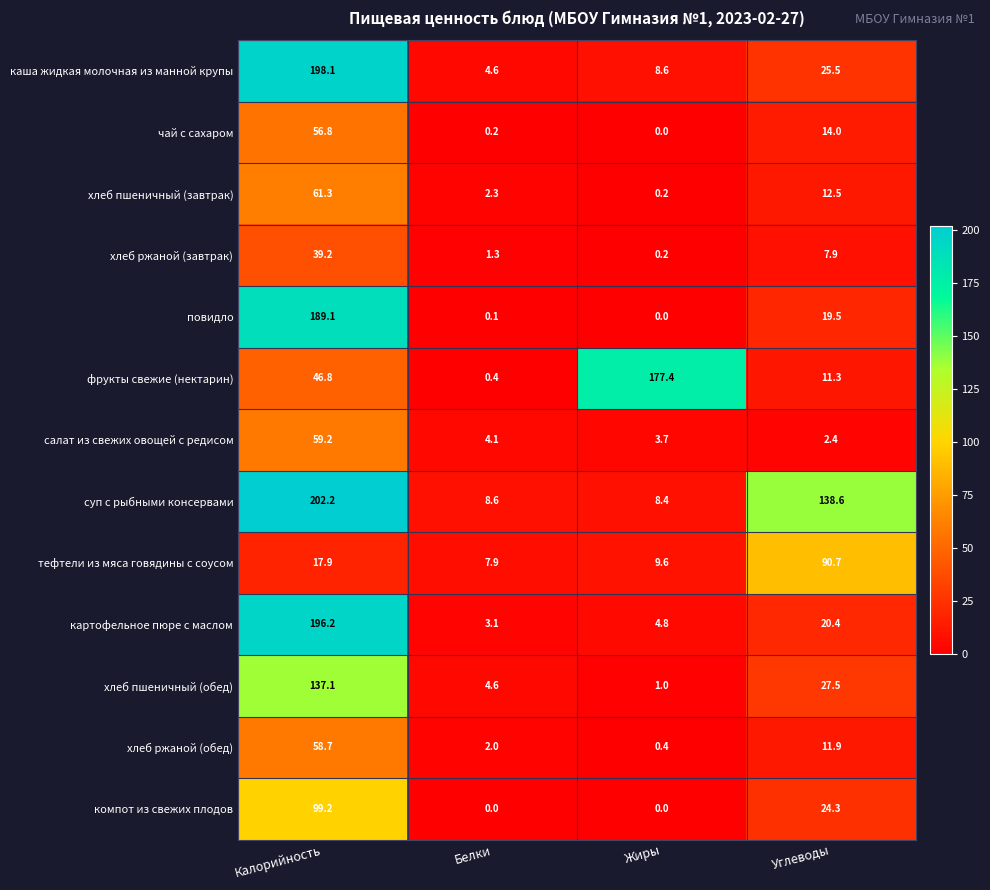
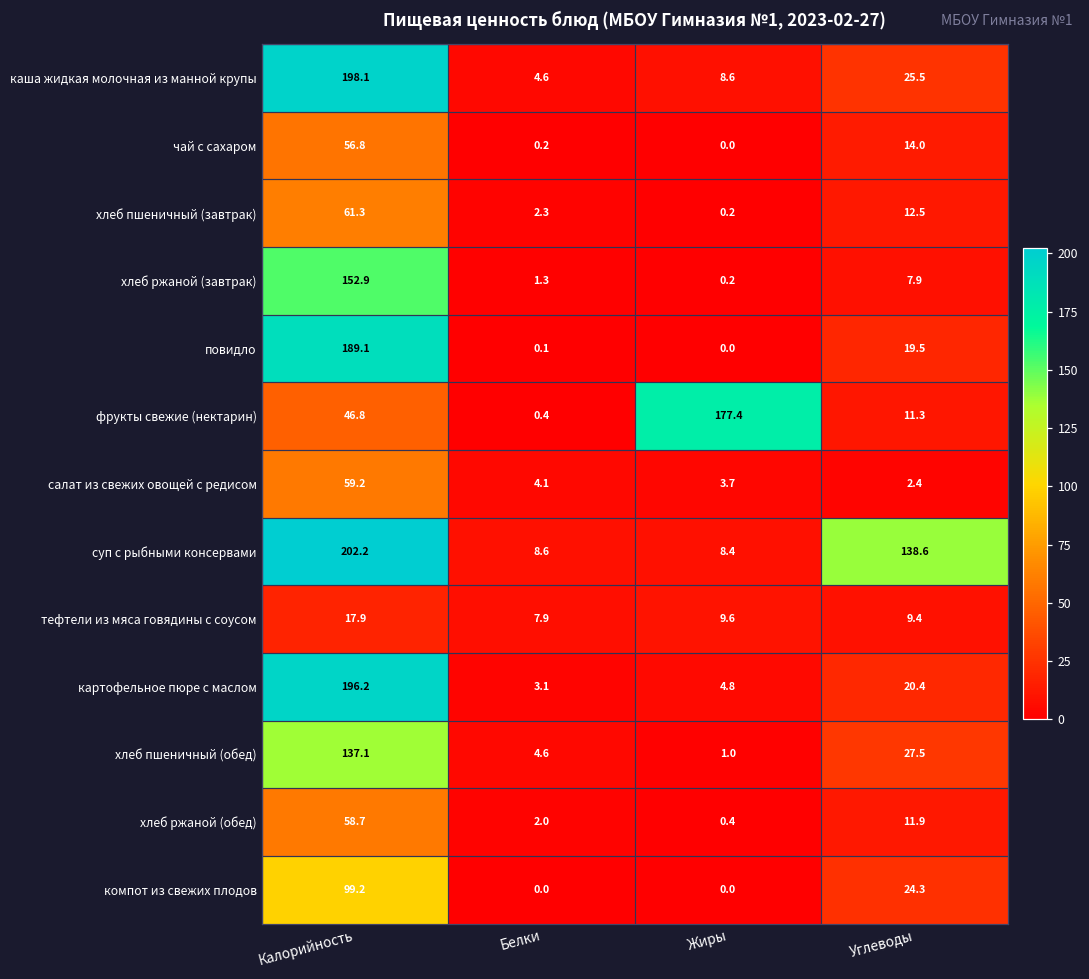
хлеб ржаной (завтрак), Калорийность: 39.2 -> 152.9
тефтели из мяса говядины с соусом, Углеводы: 90.7 -> 9.4
